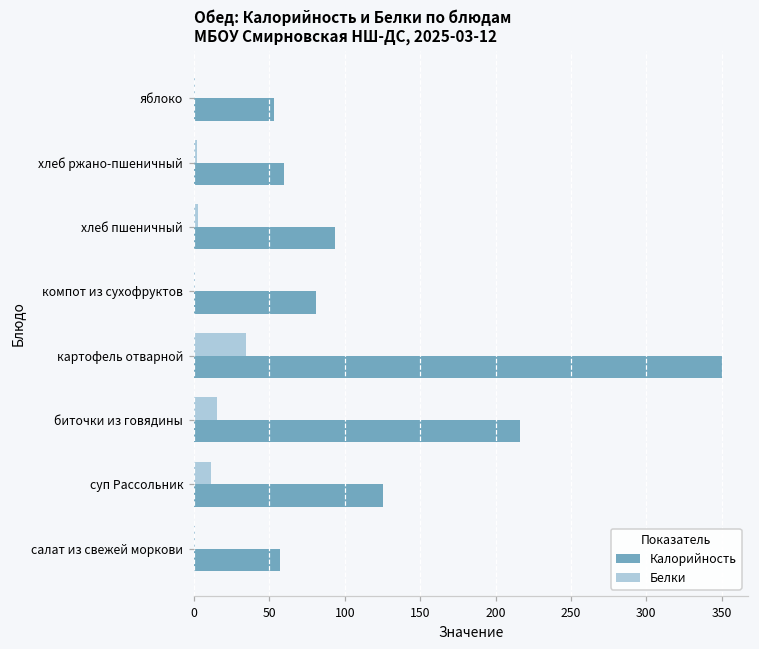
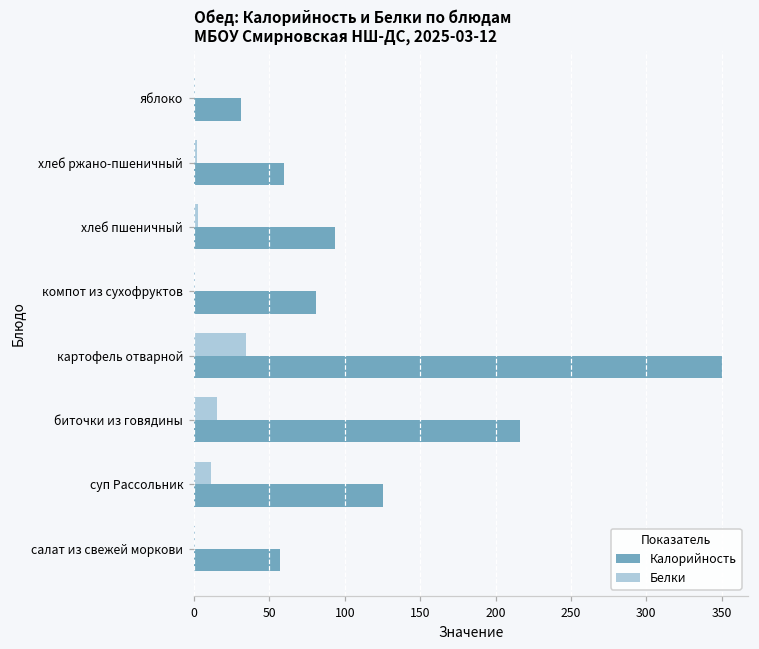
Калорийность, яблоко: 53 -> 32
